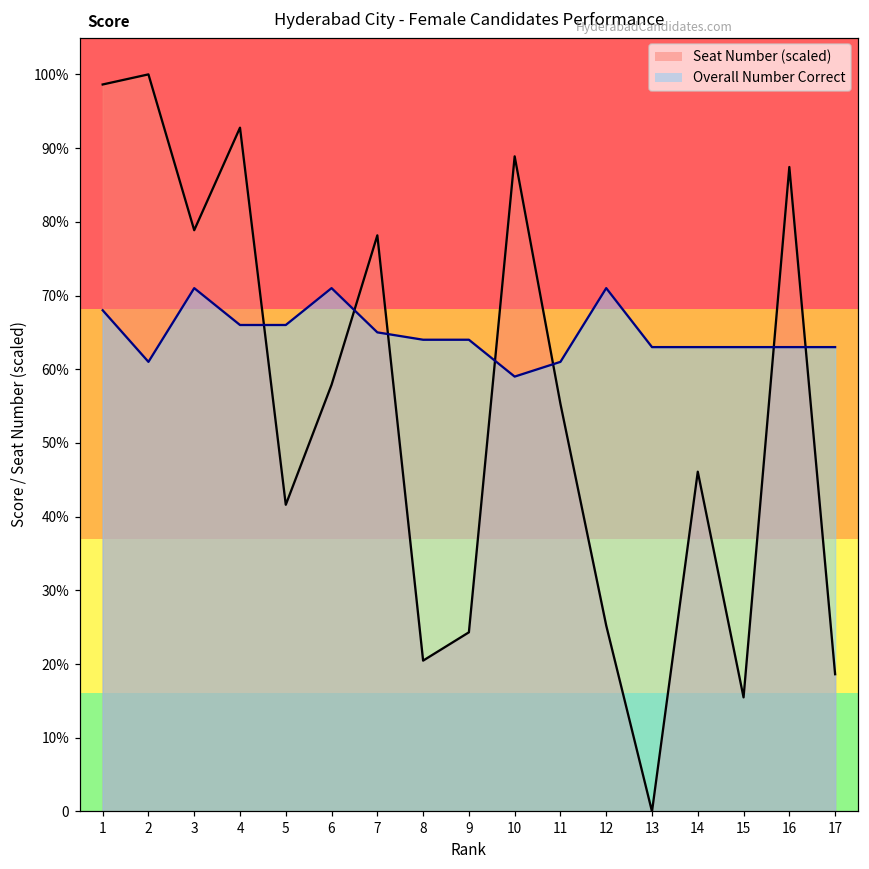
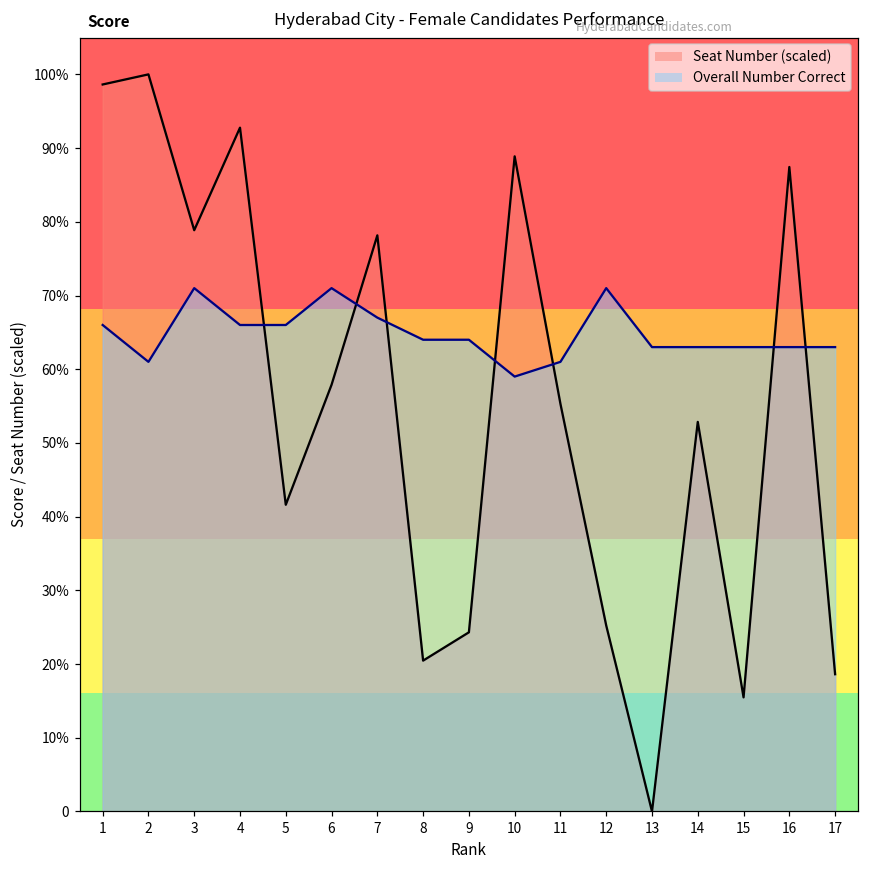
Overall Number Correct, 1: 68% -> 66%
Overall Number Correct, 7: 65% -> 67%
Seat Number (scaled), 14: 46% -> 53%
